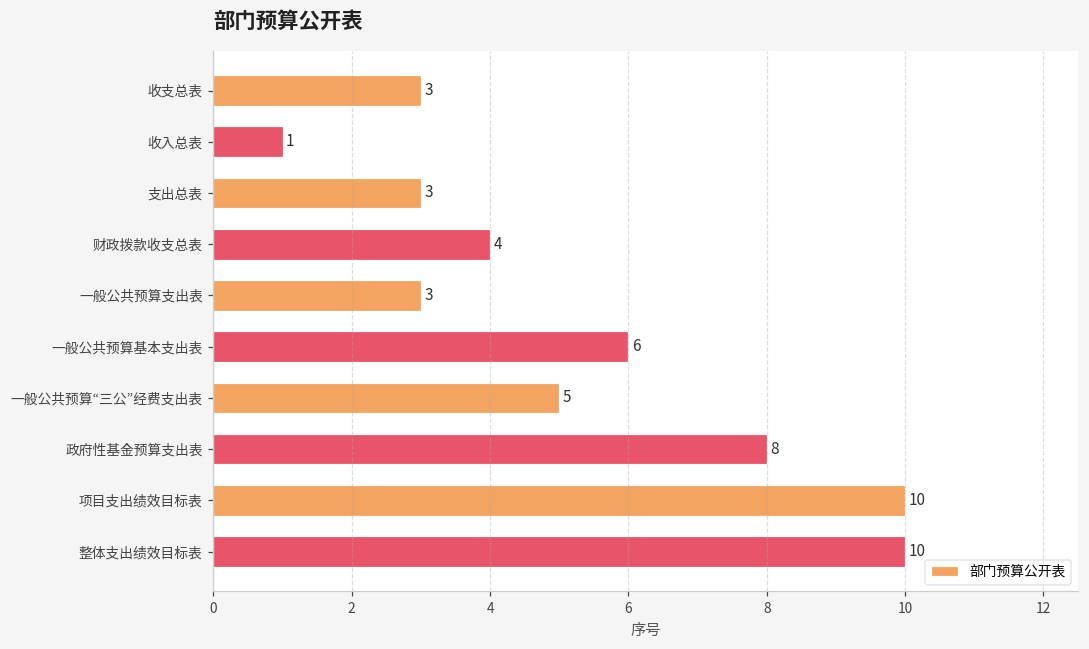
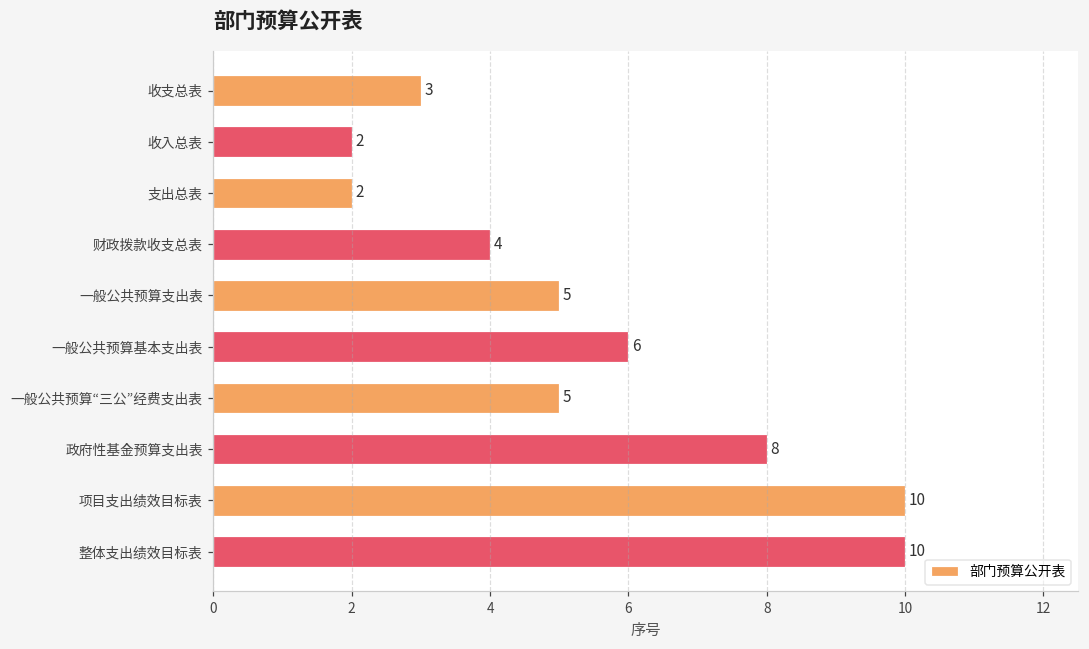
收入总表: 1 -> 2
支出总表: 3 -> 2
一般公共预算支出表: 3 -> 5
